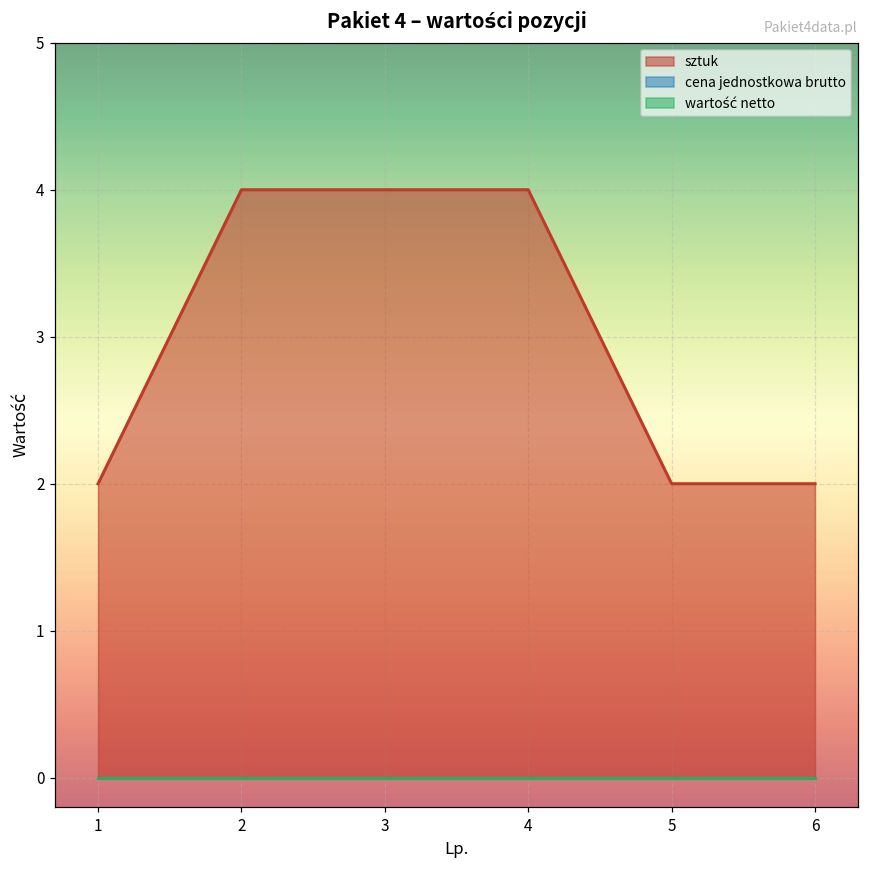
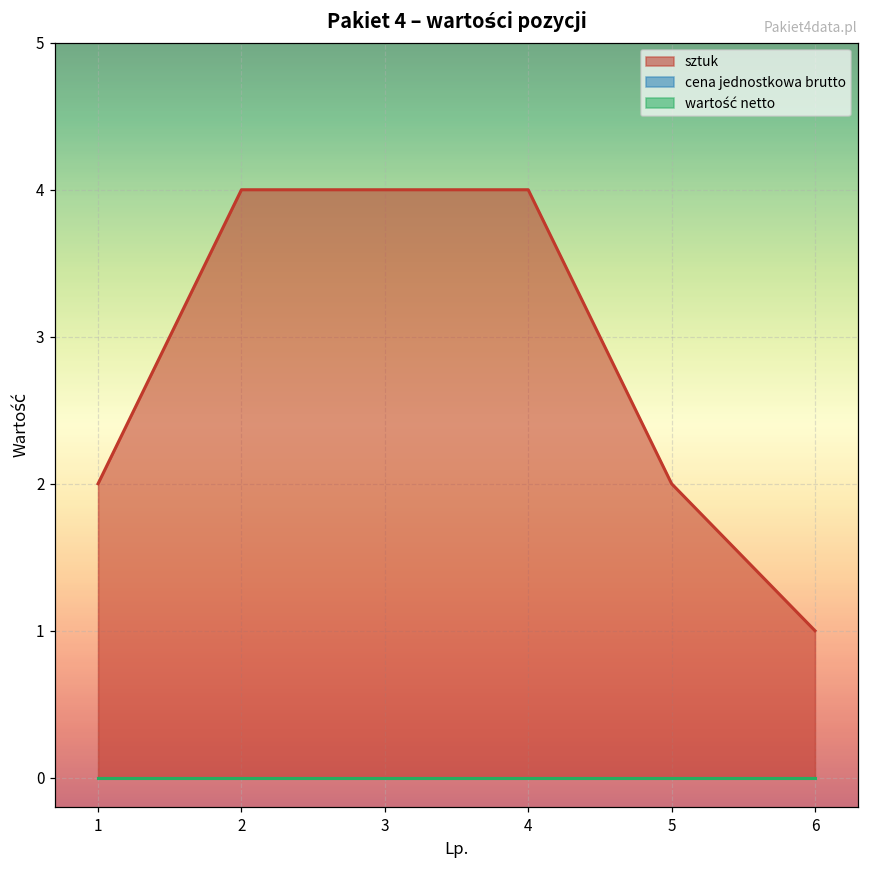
sztuk, 6: 2 -> 1
